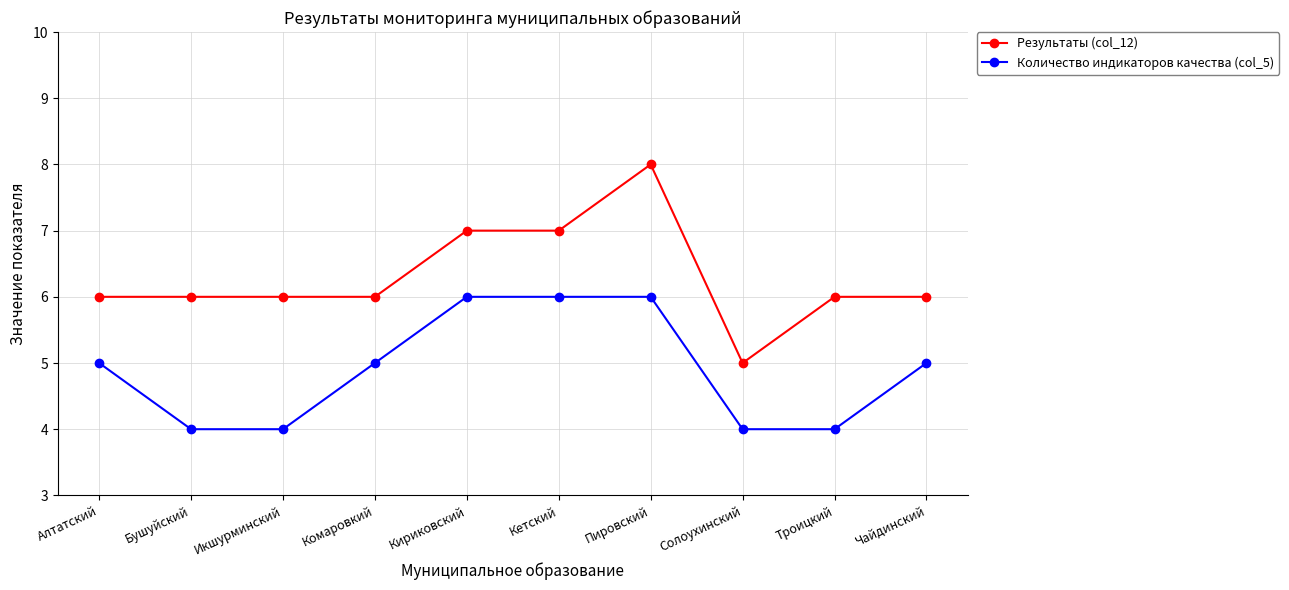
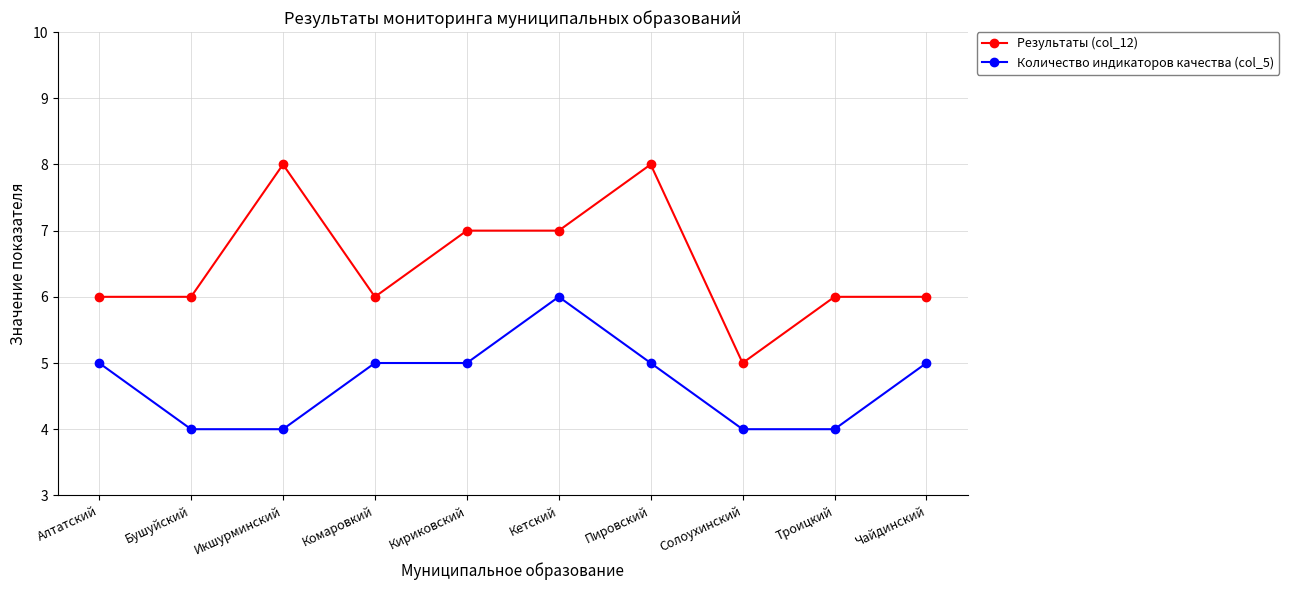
Результаты (col_12), Икшурминский: 6 -> 8
Количество индикаторов качества (col_5), Кириковский: 6 -> 5
Количество индикаторов качества (col_5), Пировский: 6 -> 5
